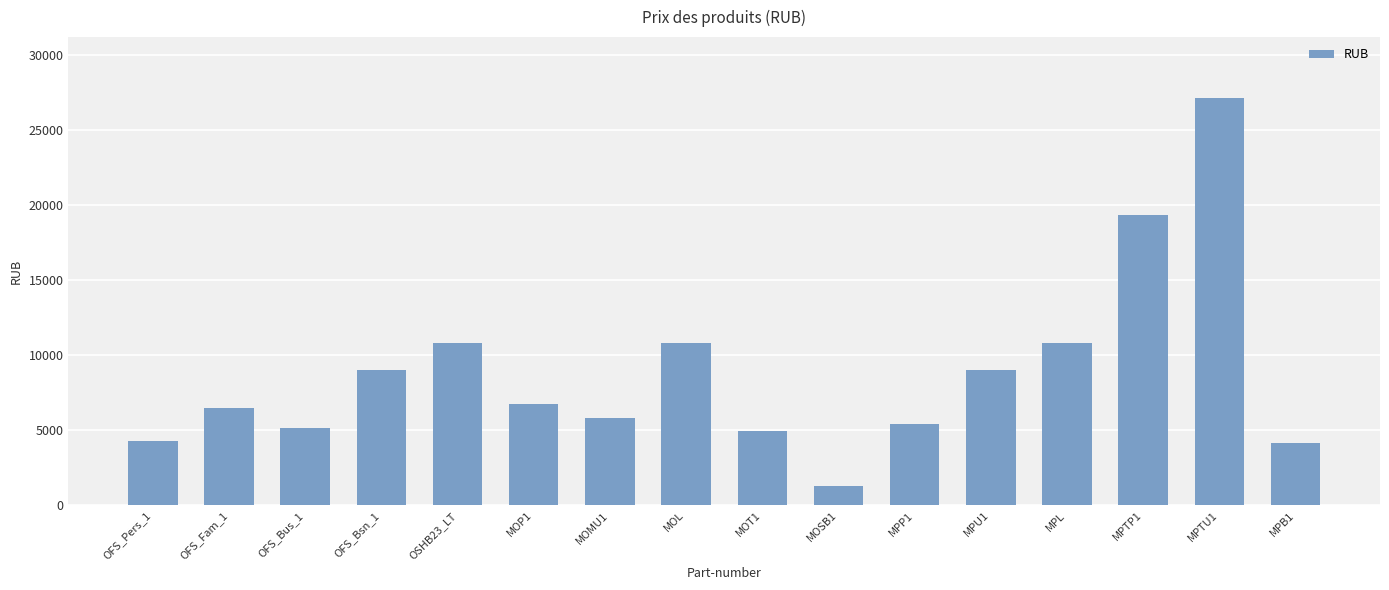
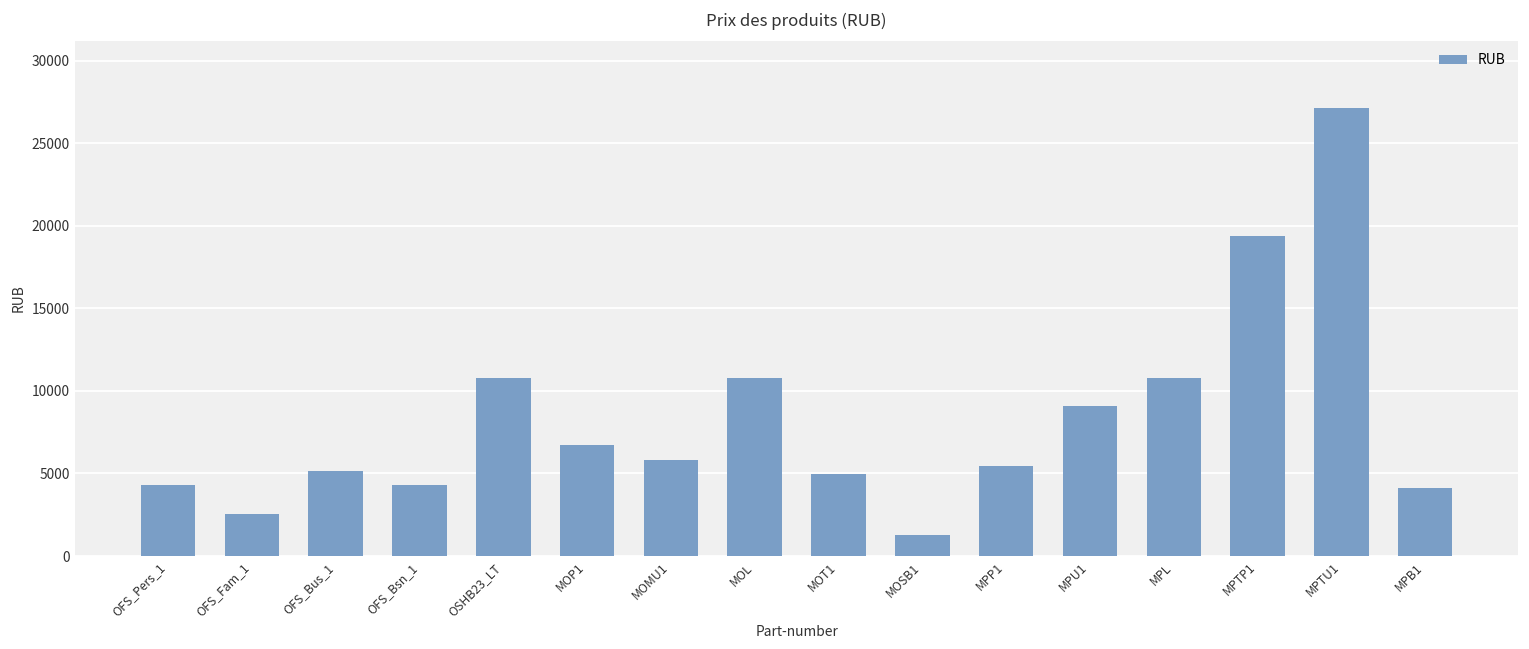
OFS_Fam_1: 6500 -> 2500
OFS_Bsn_1: 9100 -> 4300
